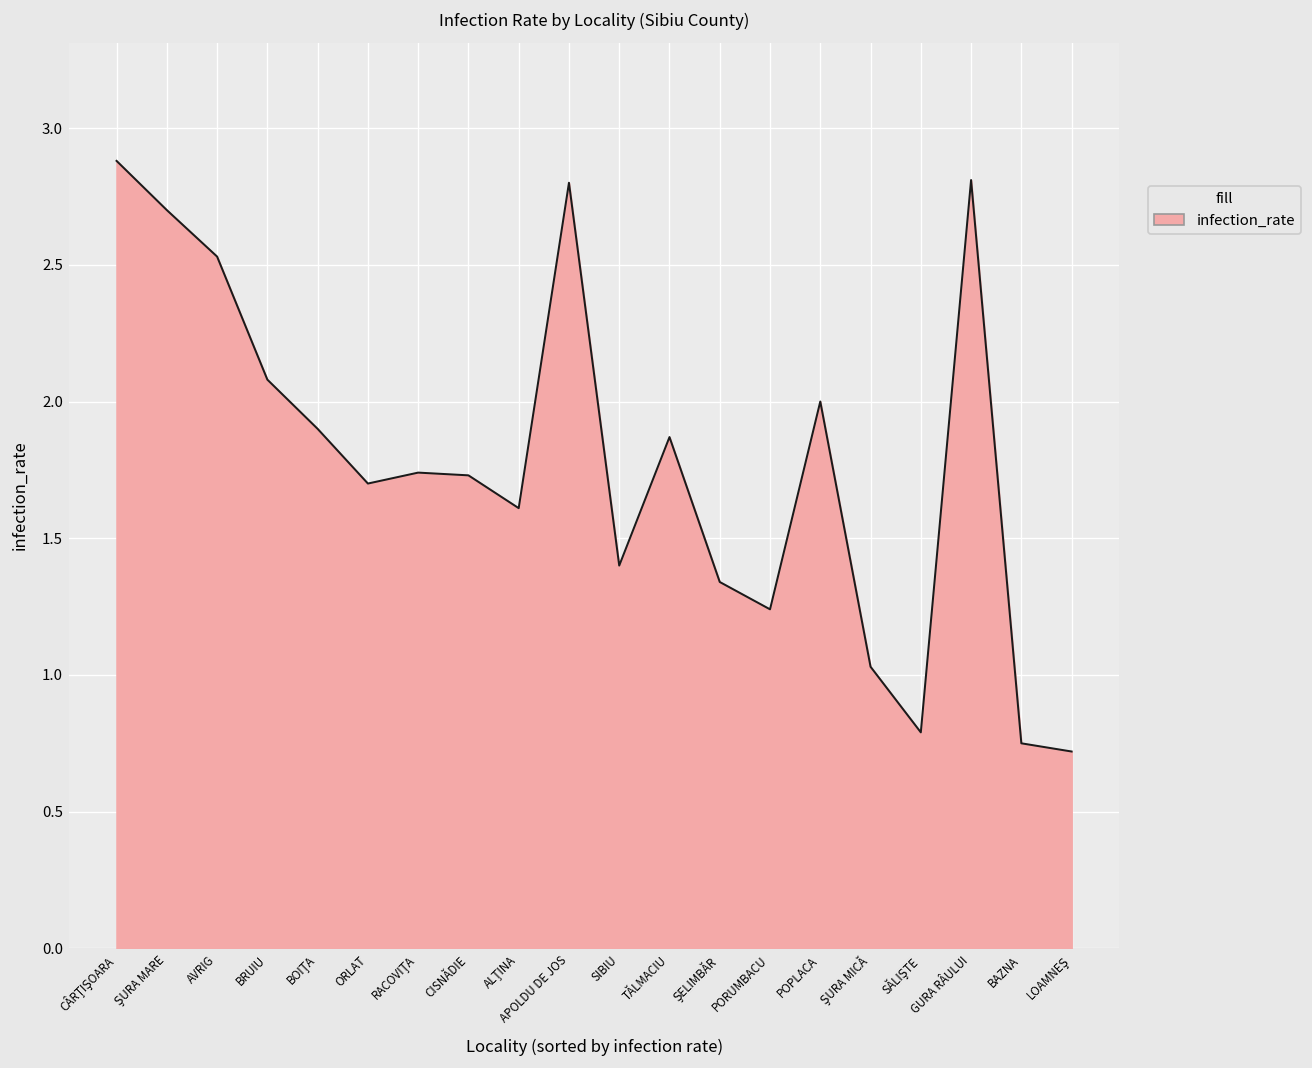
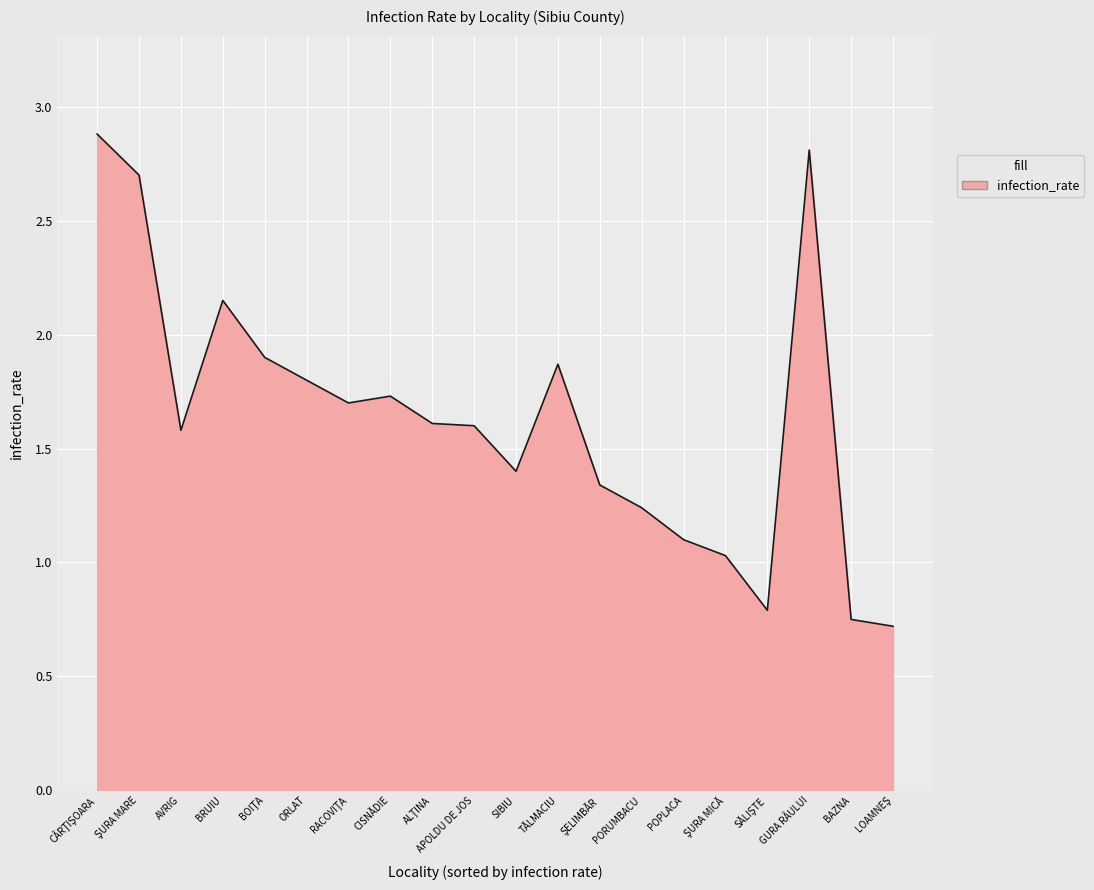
AVRIG: 2.53 -> 1.58
BRUIU: 2.08 -> 2.15
ORLAT: 1.7 -> 1.8
RACOVIŢA: 1.74 -> 1.70
APOLDU DE JOS: 2.8 -> 1.6
POPLACA: 2.0 -> 1.1
